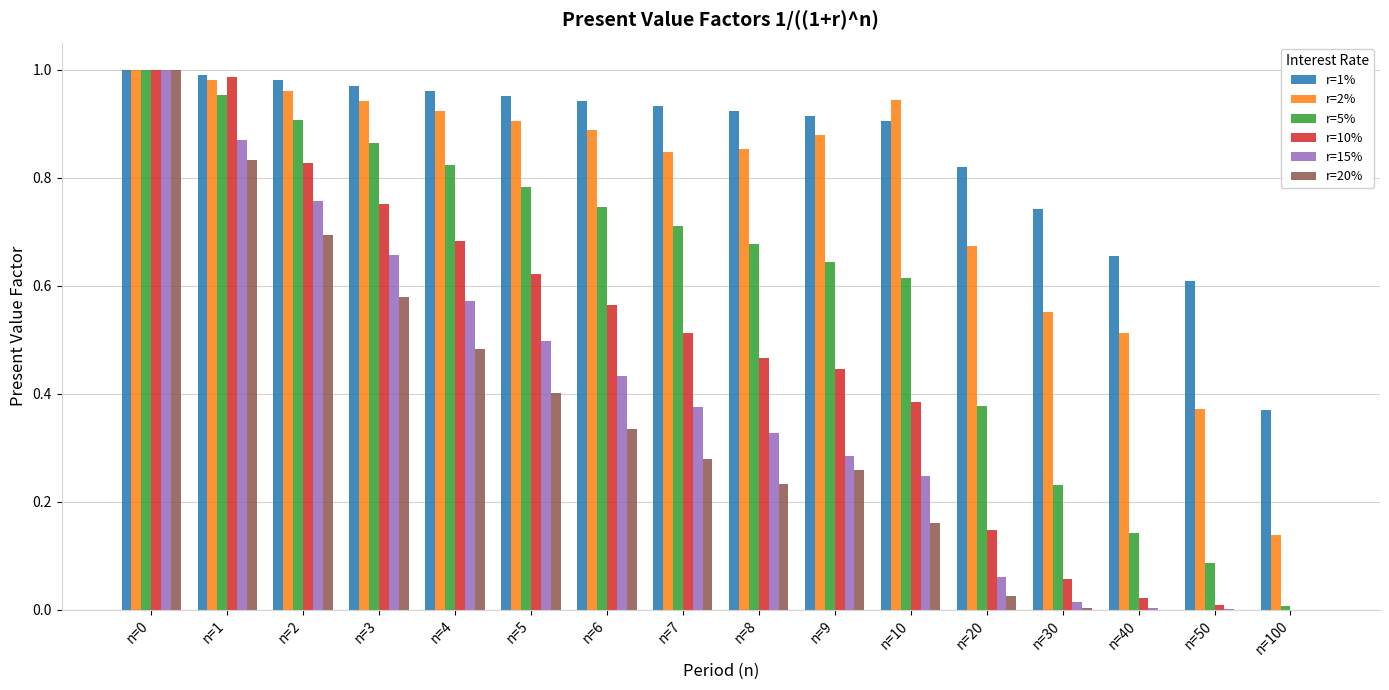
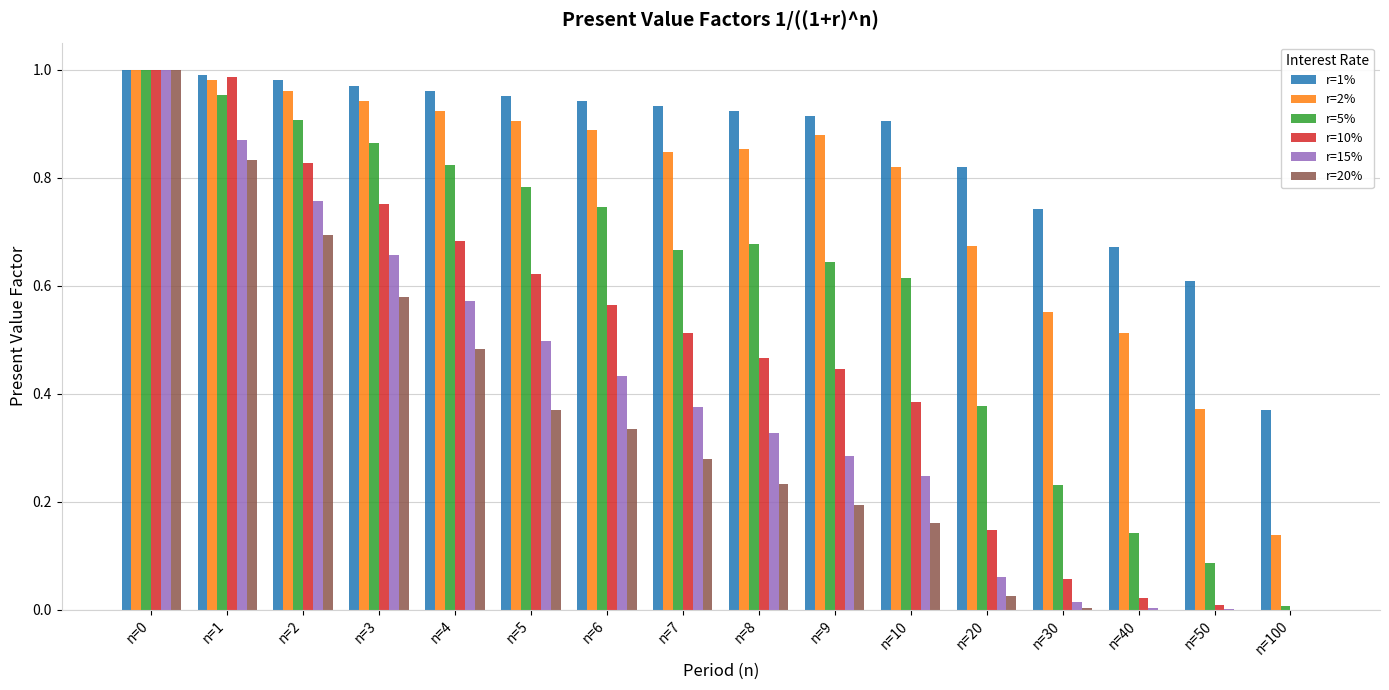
r=20%, n=5: 0.40 -> 0.37
r=5%, n=7: 0.71 -> 0.67
r=20%, n=9: 0.26 -> 0.19
r=2%, n=10: 0.94 -> 0.82
r=1%, n=40: 0.66 -> 0.67
